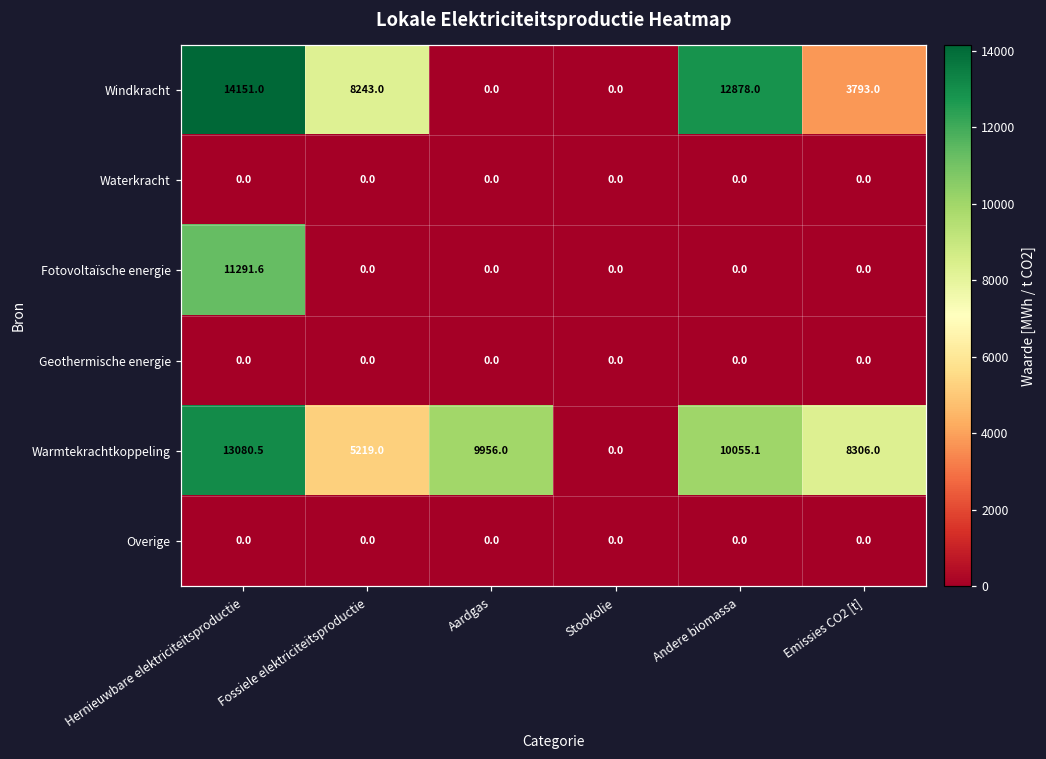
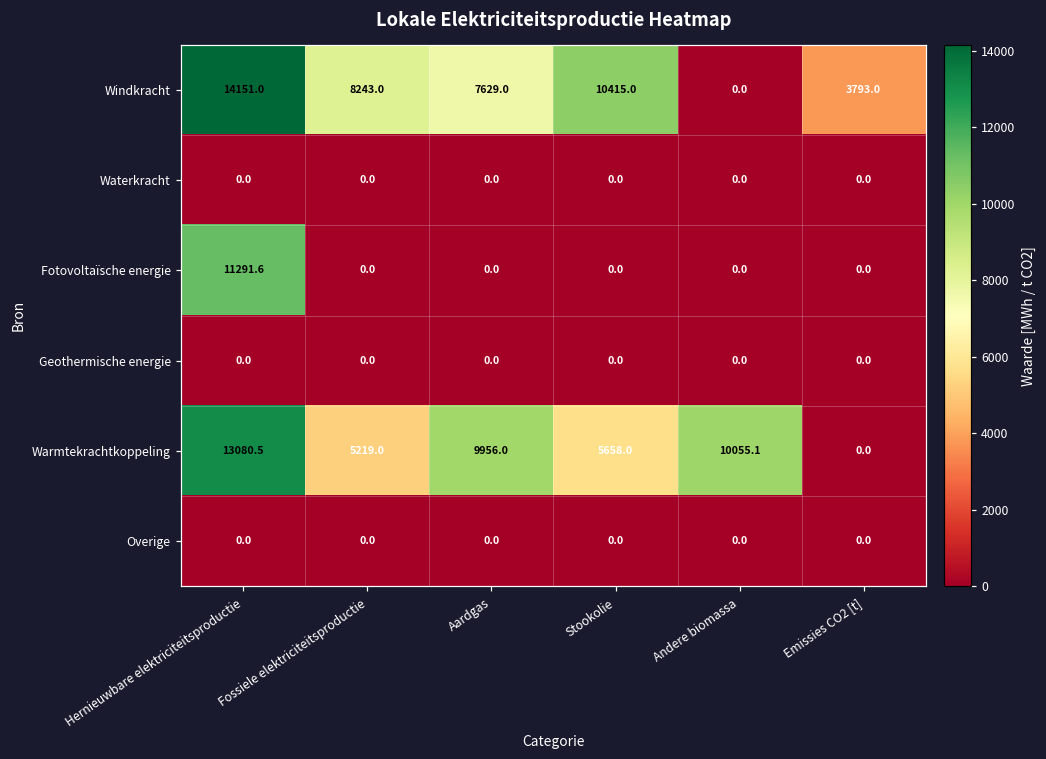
Windkracht, Aardgas: 0.0 -> 7629.0
Windkracht, Stookolie: 0.0 -> 10415.0
Windkracht, Andere biomassa: 12878.0 -> 0.0
Warmtekrachtkoppeling, Stookolie: 0.0 -> 5658.0
Warmtekrachtkoppeling, Emissies CO2 [t]: 8306.0 -> 0.0
